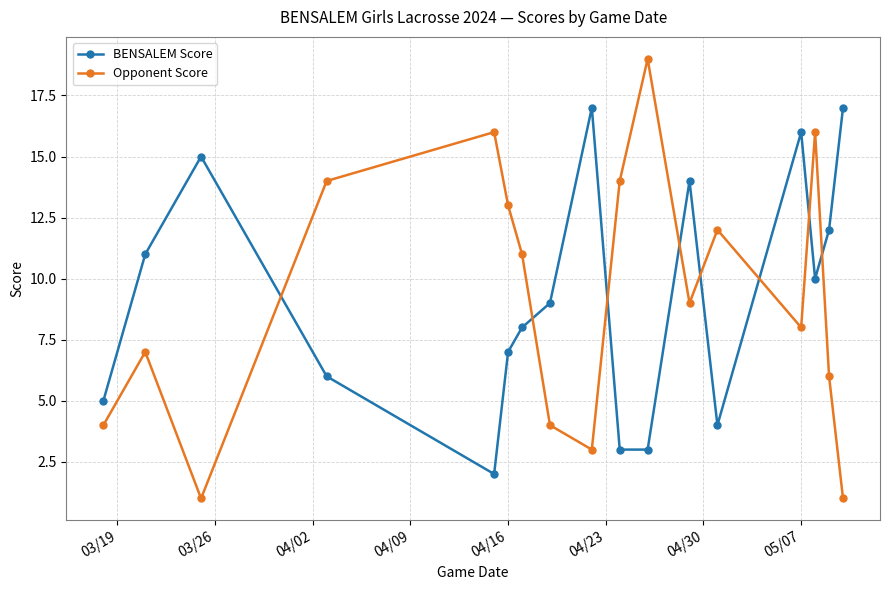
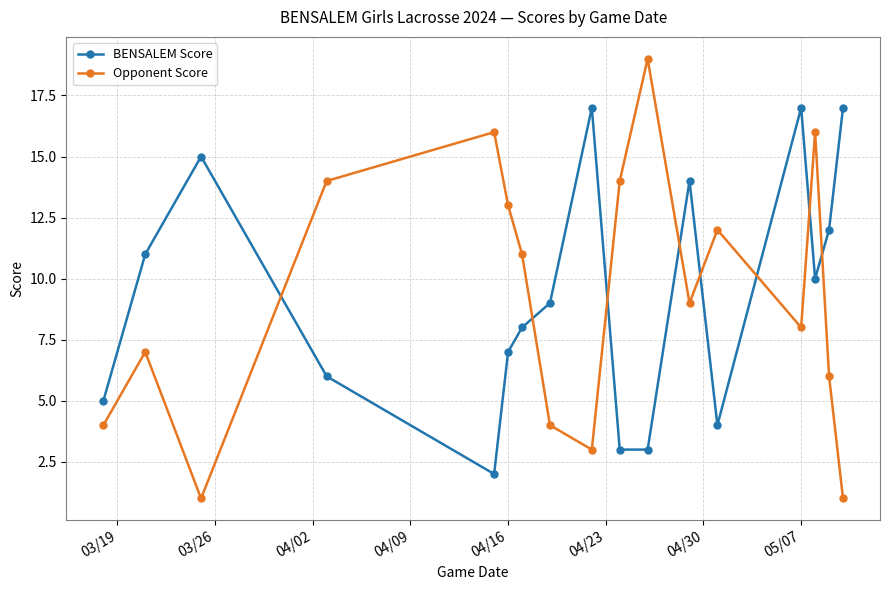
BENSALEM Score, 05/07: 16 -> 17
